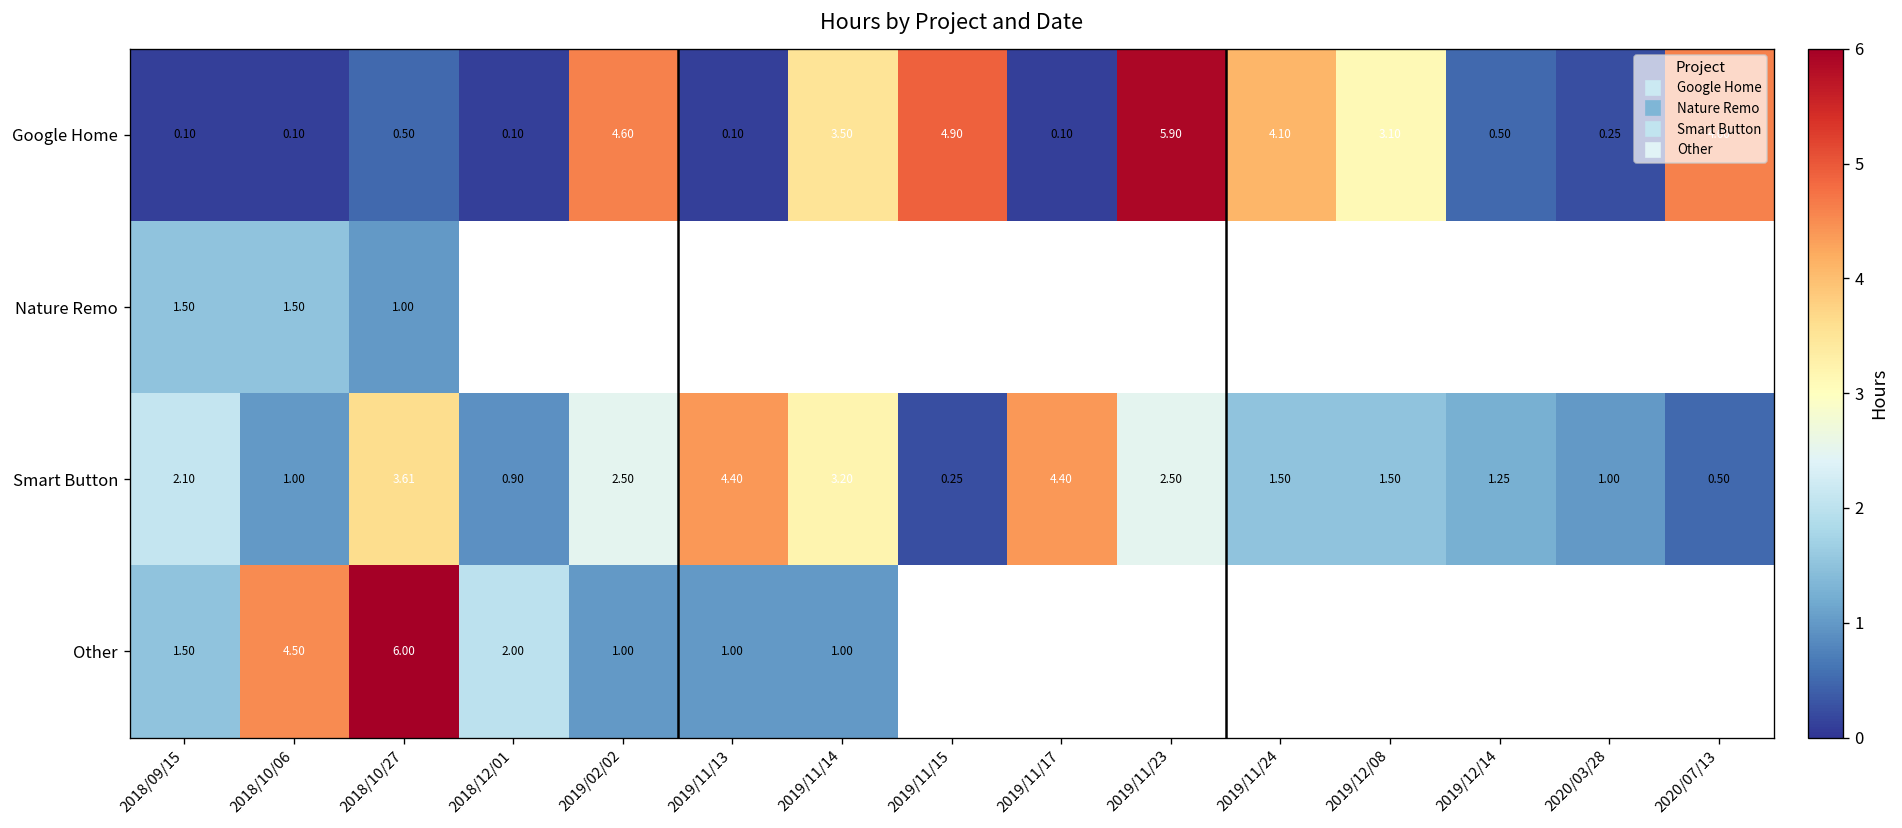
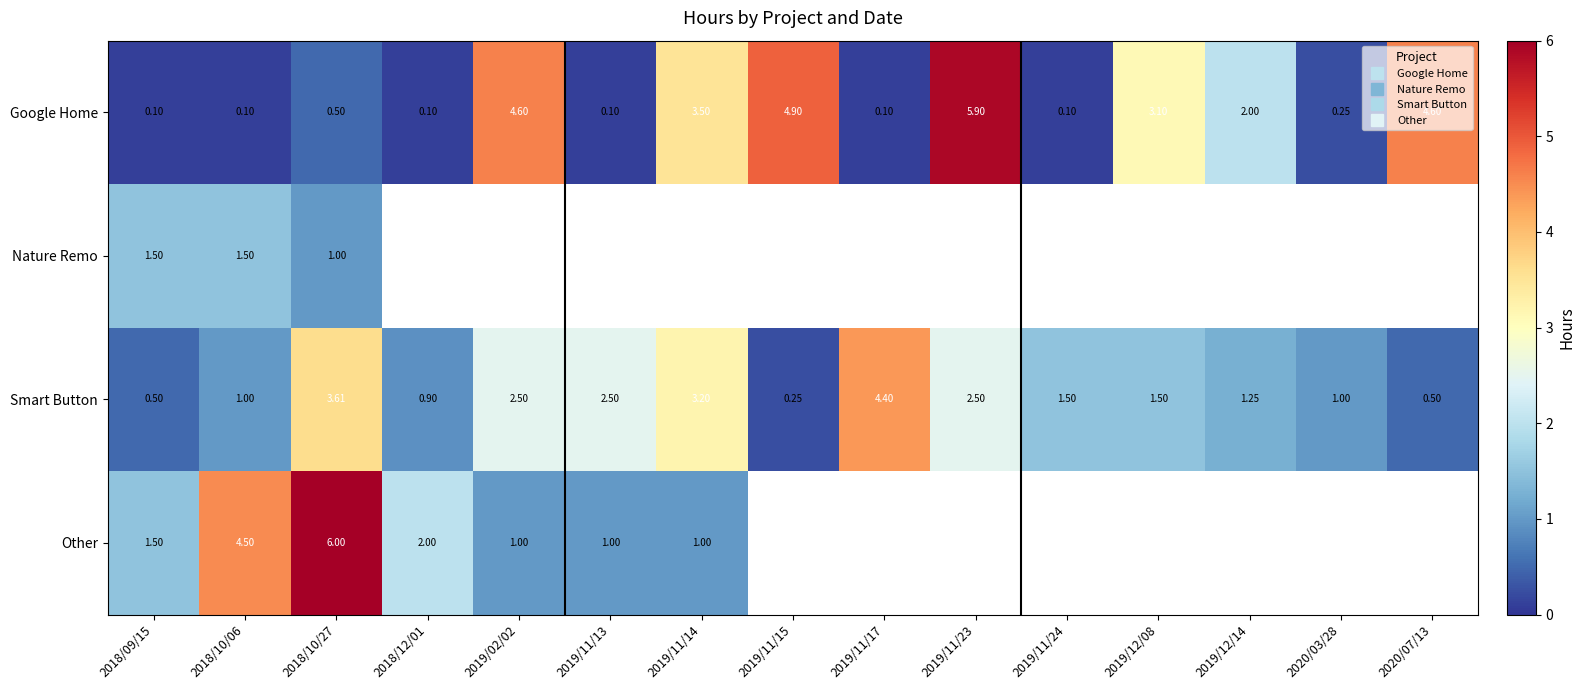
Google Home, 2019/11/24: 4.10 -> 0.10
Google Home, 2019/12/14: 0.50 -> 2.00
Smart Button, 2018/09/15: 2.10 -> 0.50
Smart Button, 2019/11/13: 4.40 -> 2.50
